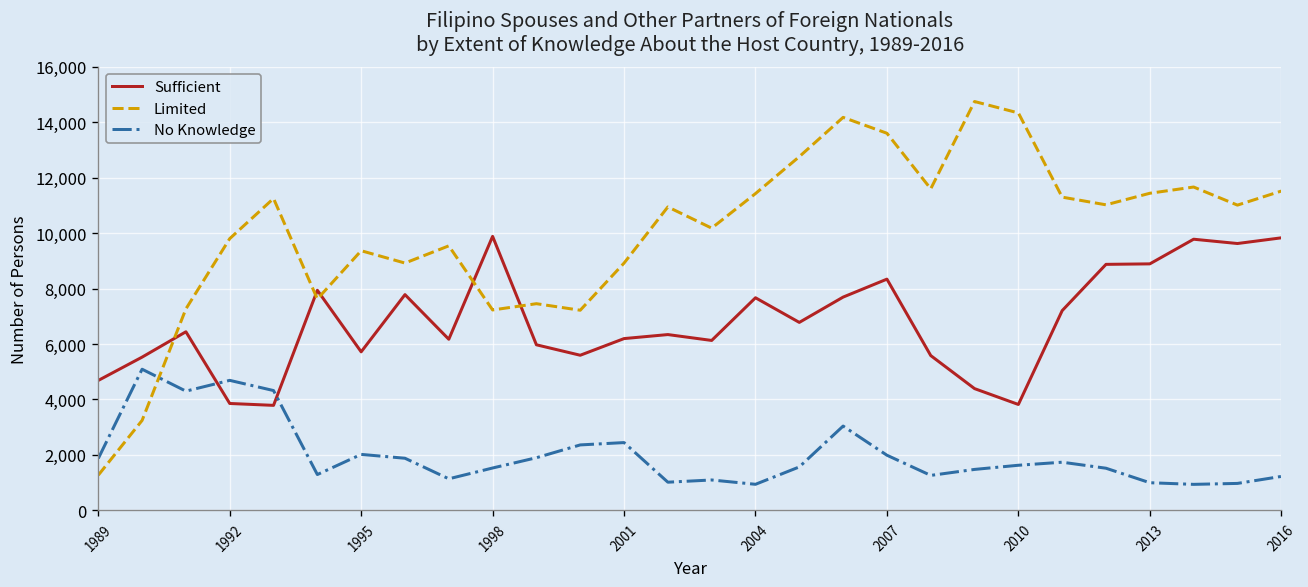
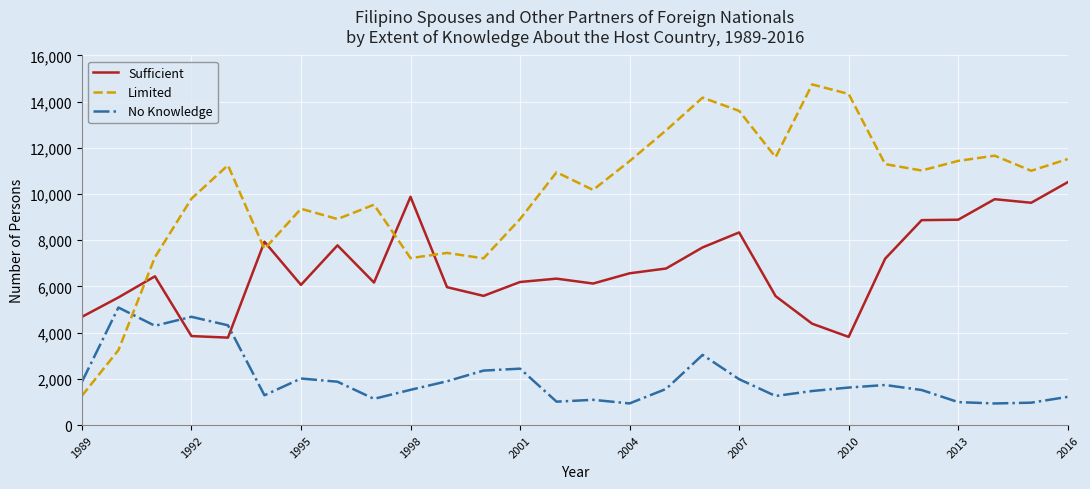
Sufficient, 1995: 5,700 -> 6,100
Sufficient, 2004: 7,700 -> 6,600
Sufficient, 2016: 9,800 -> 10,500
